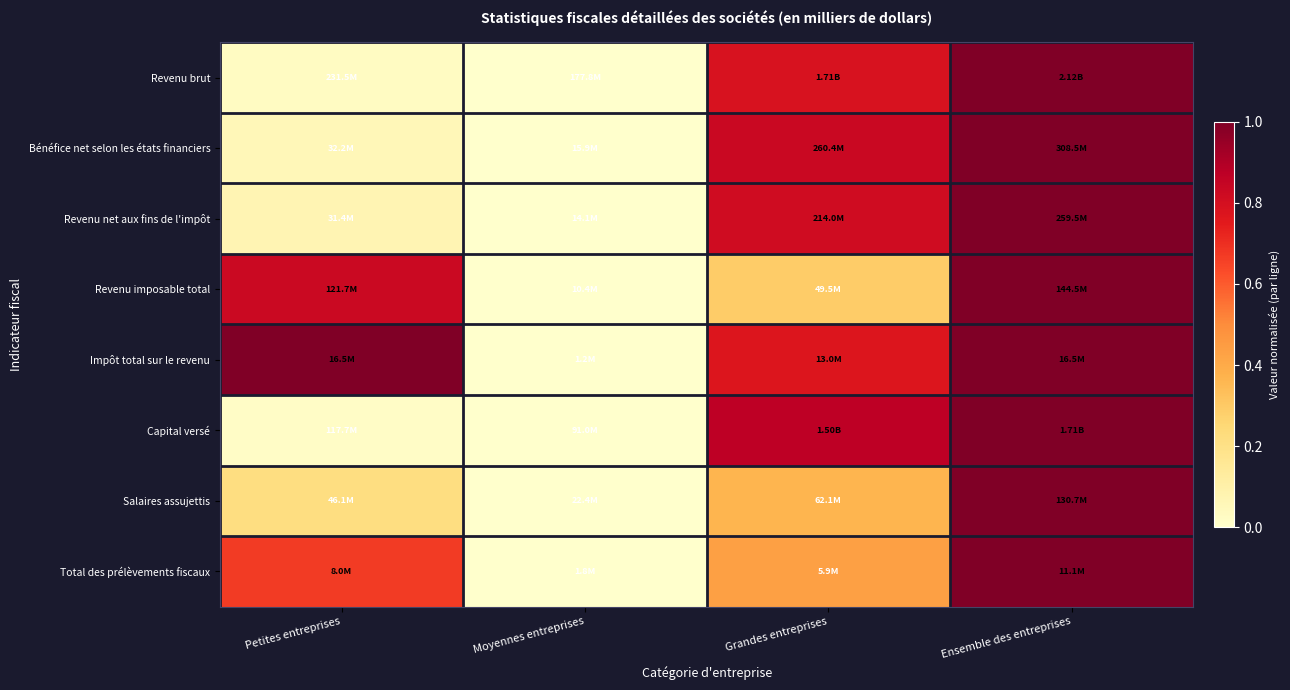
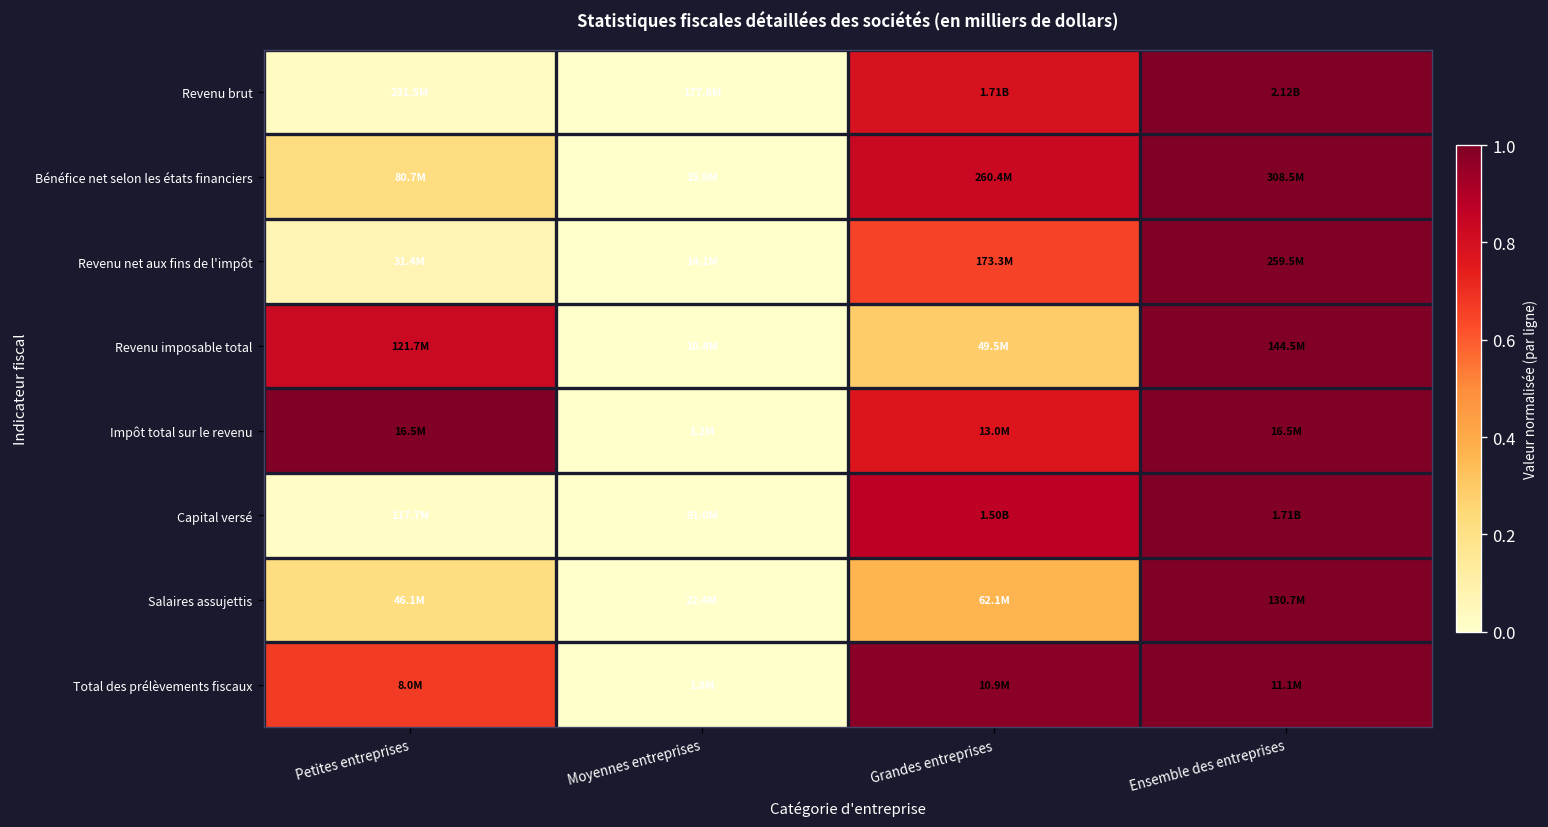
Bénéfice net selon les états financiers, Petites entreprises: 32.2M -> 80.7M
Revenu net aux fins de l'impôt, Grandes entreprises: 214.0M -> 173.3M
Total des prélèvements fiscaux, Grandes entreprises: 5.9M -> 10.9M
